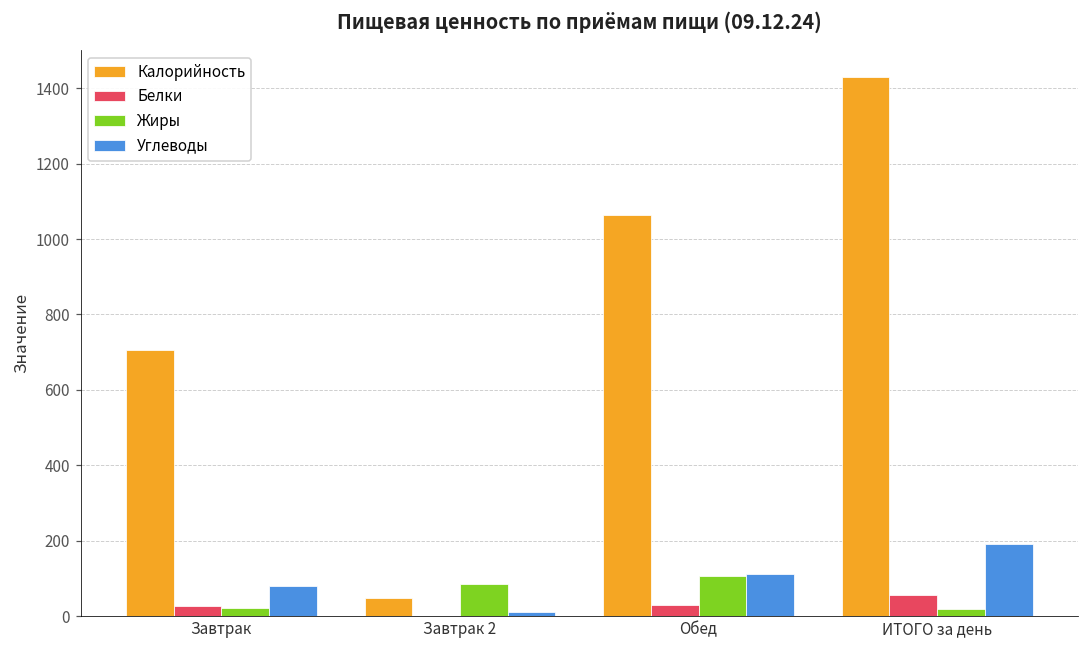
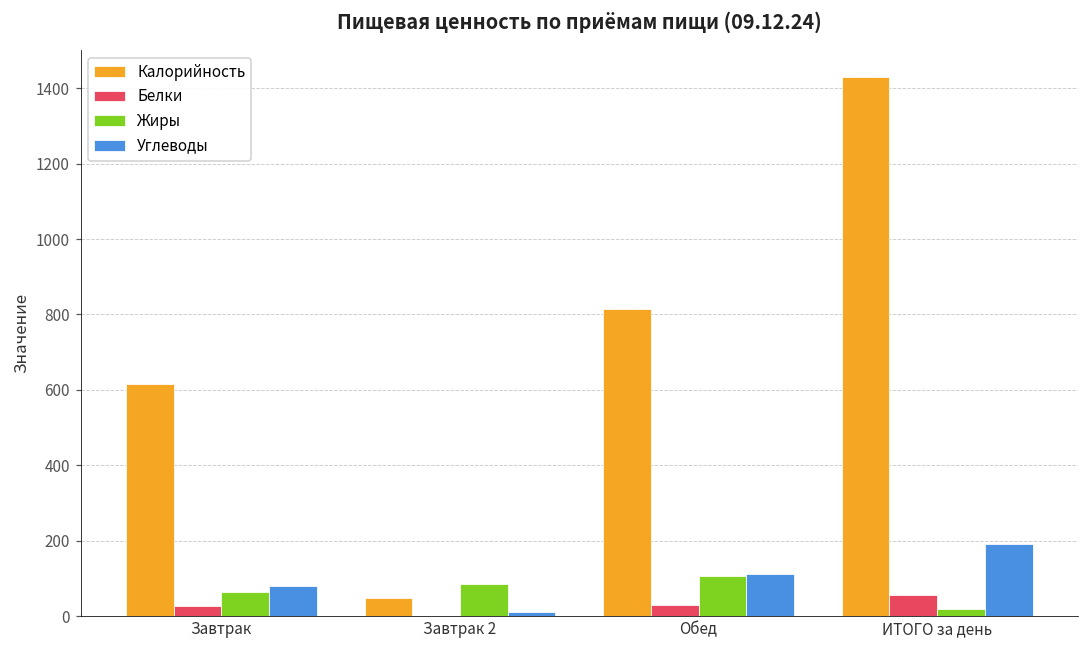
Калорийность, Завтрак: 710 -> 620
Жиры, Завтрак: 20 -> 60
Калорийность, Обед: 1060 -> 810
